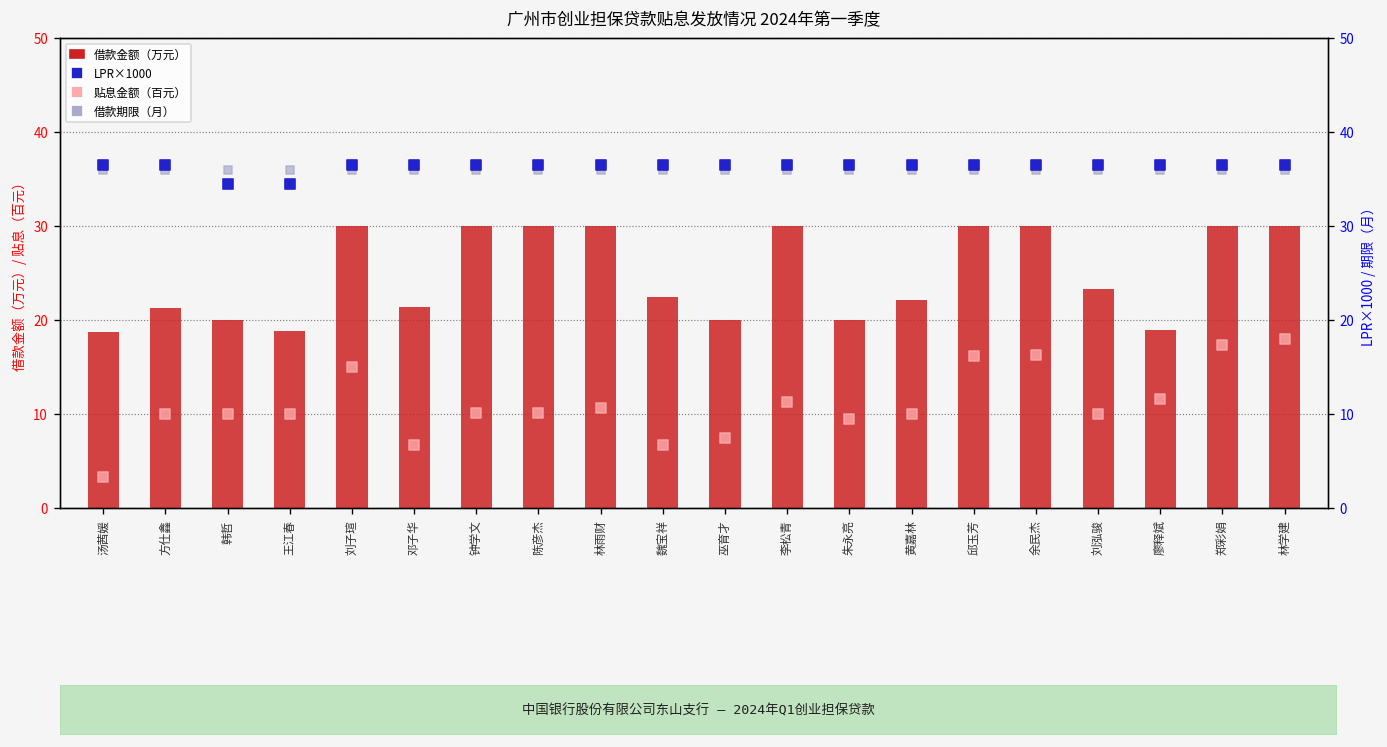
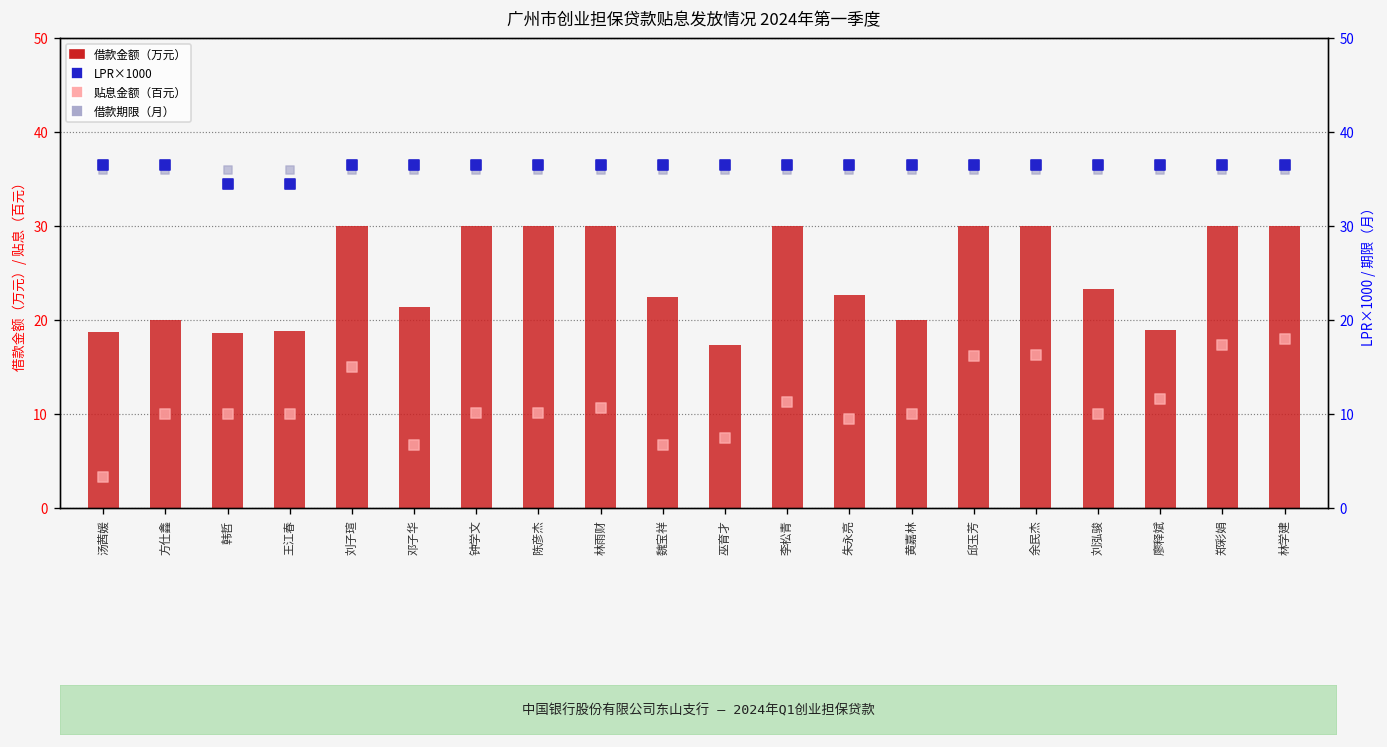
借款金额（万元）, 方仕鑫: 21 -> 20
借款金额（万元）, 韩哲: 20 -> 19
借款金额（万元）, 巫育才: 20 -> 17
借款金额（万元）, 朱永亮: 20 -> 23
借款金额（万元）, 黄嘉林: 22 -> 20
